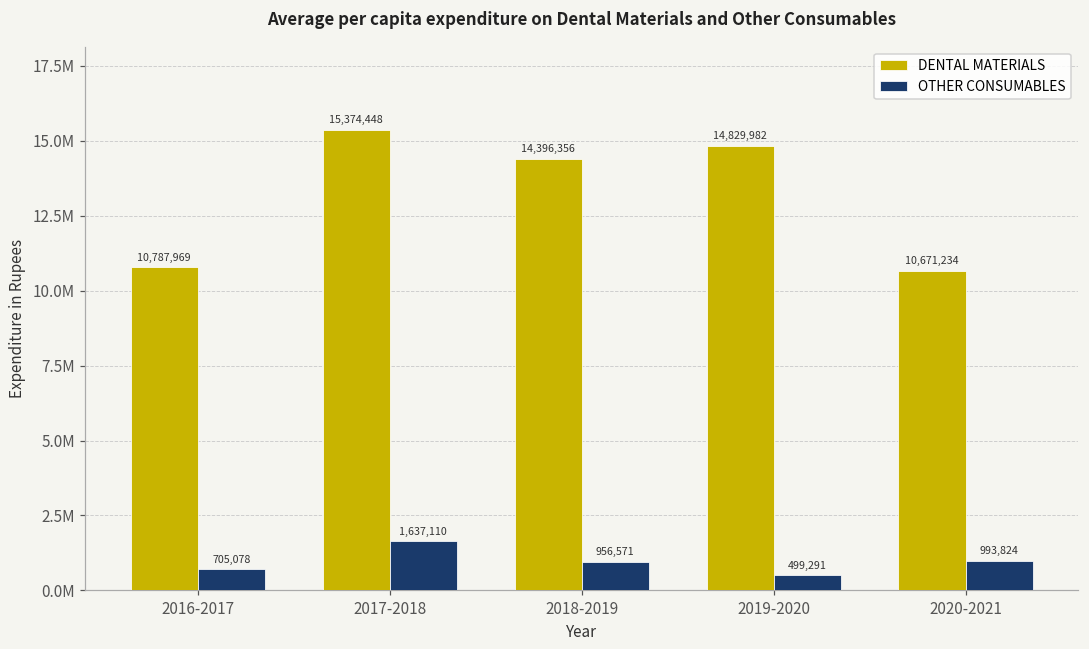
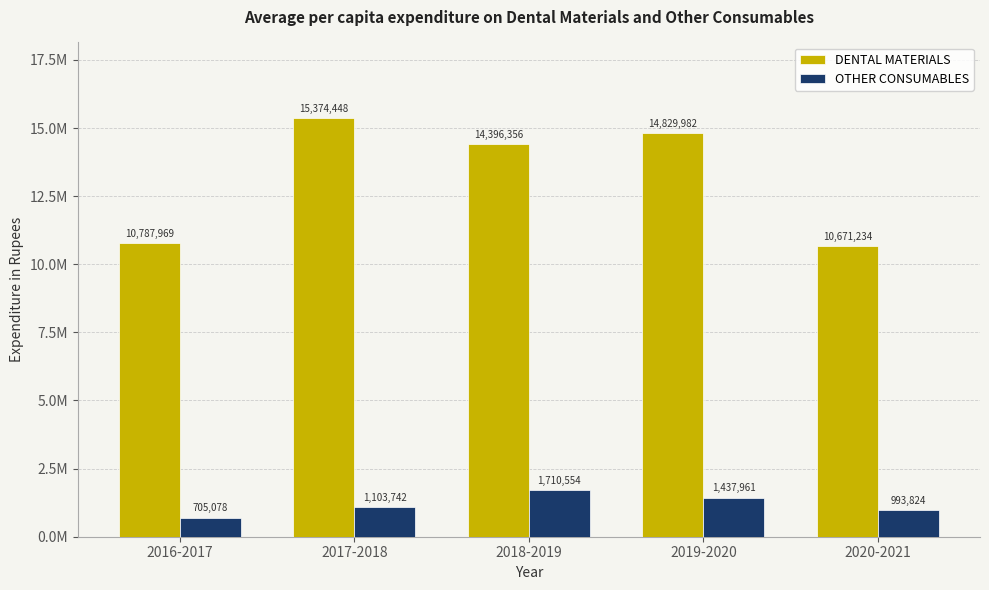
OTHER CONSUMABLES, 2017-2018: 1,637,110 -> 1,103,742
OTHER CONSUMABLES, 2018-2019: 956,571 -> 1,710,554
OTHER CONSUMABLES, 2019-2020: 499,291 -> 1,437,961
